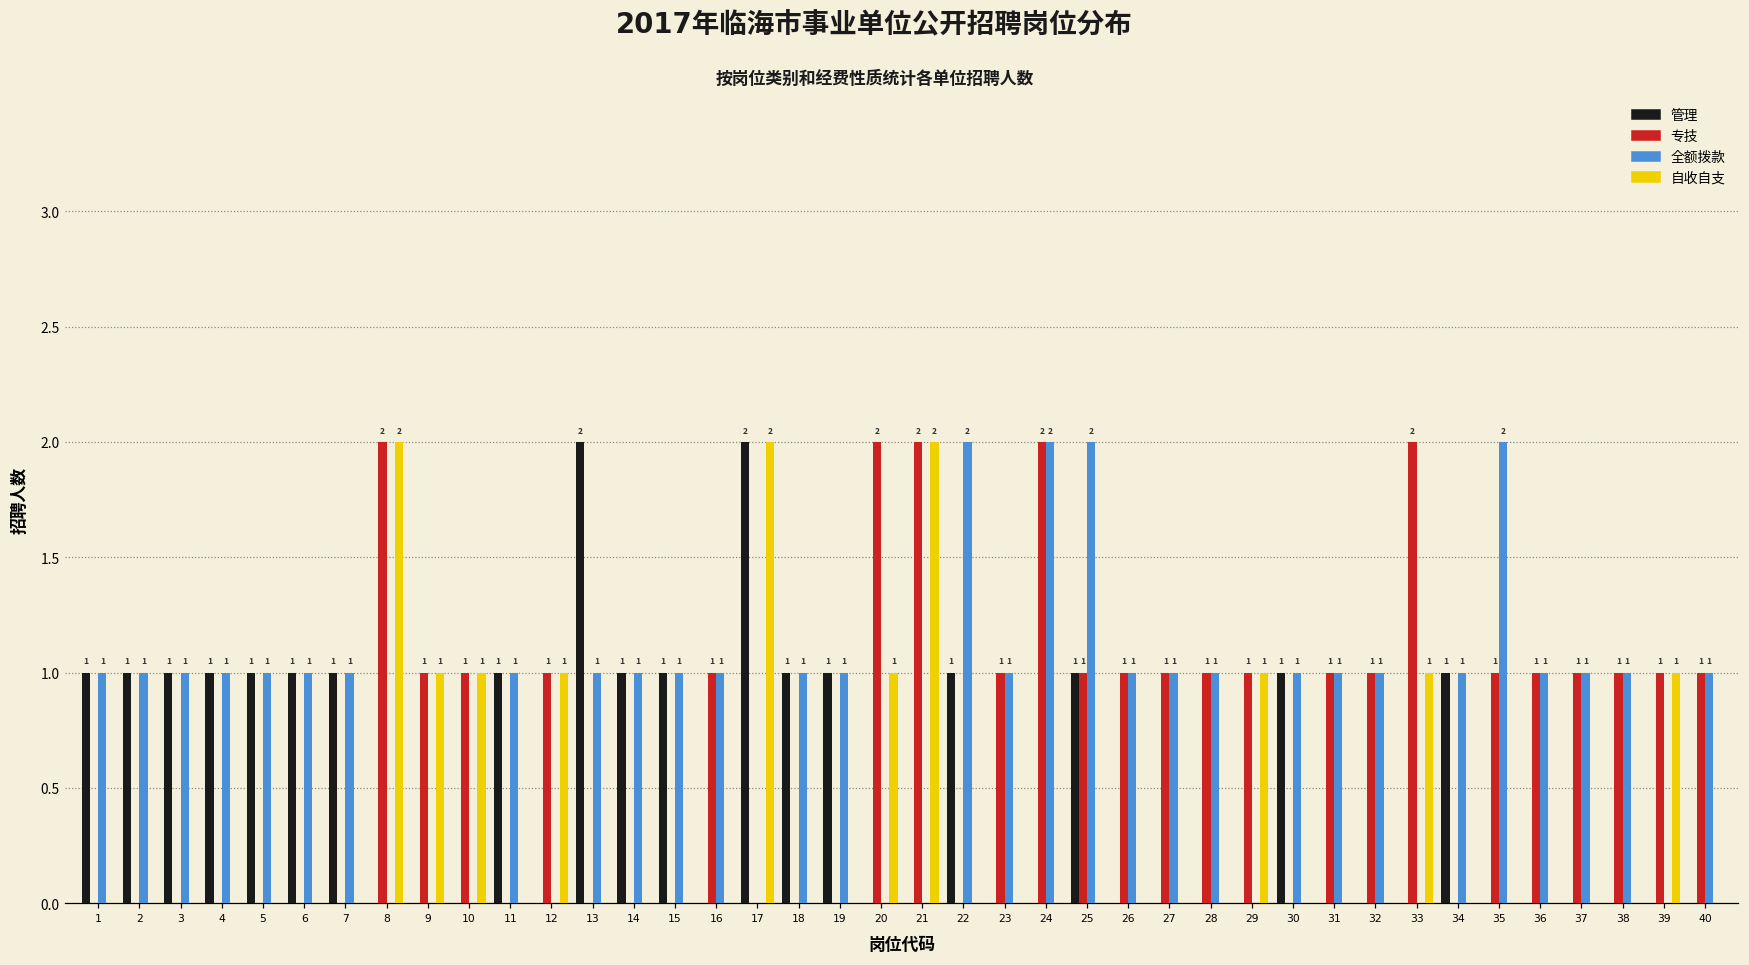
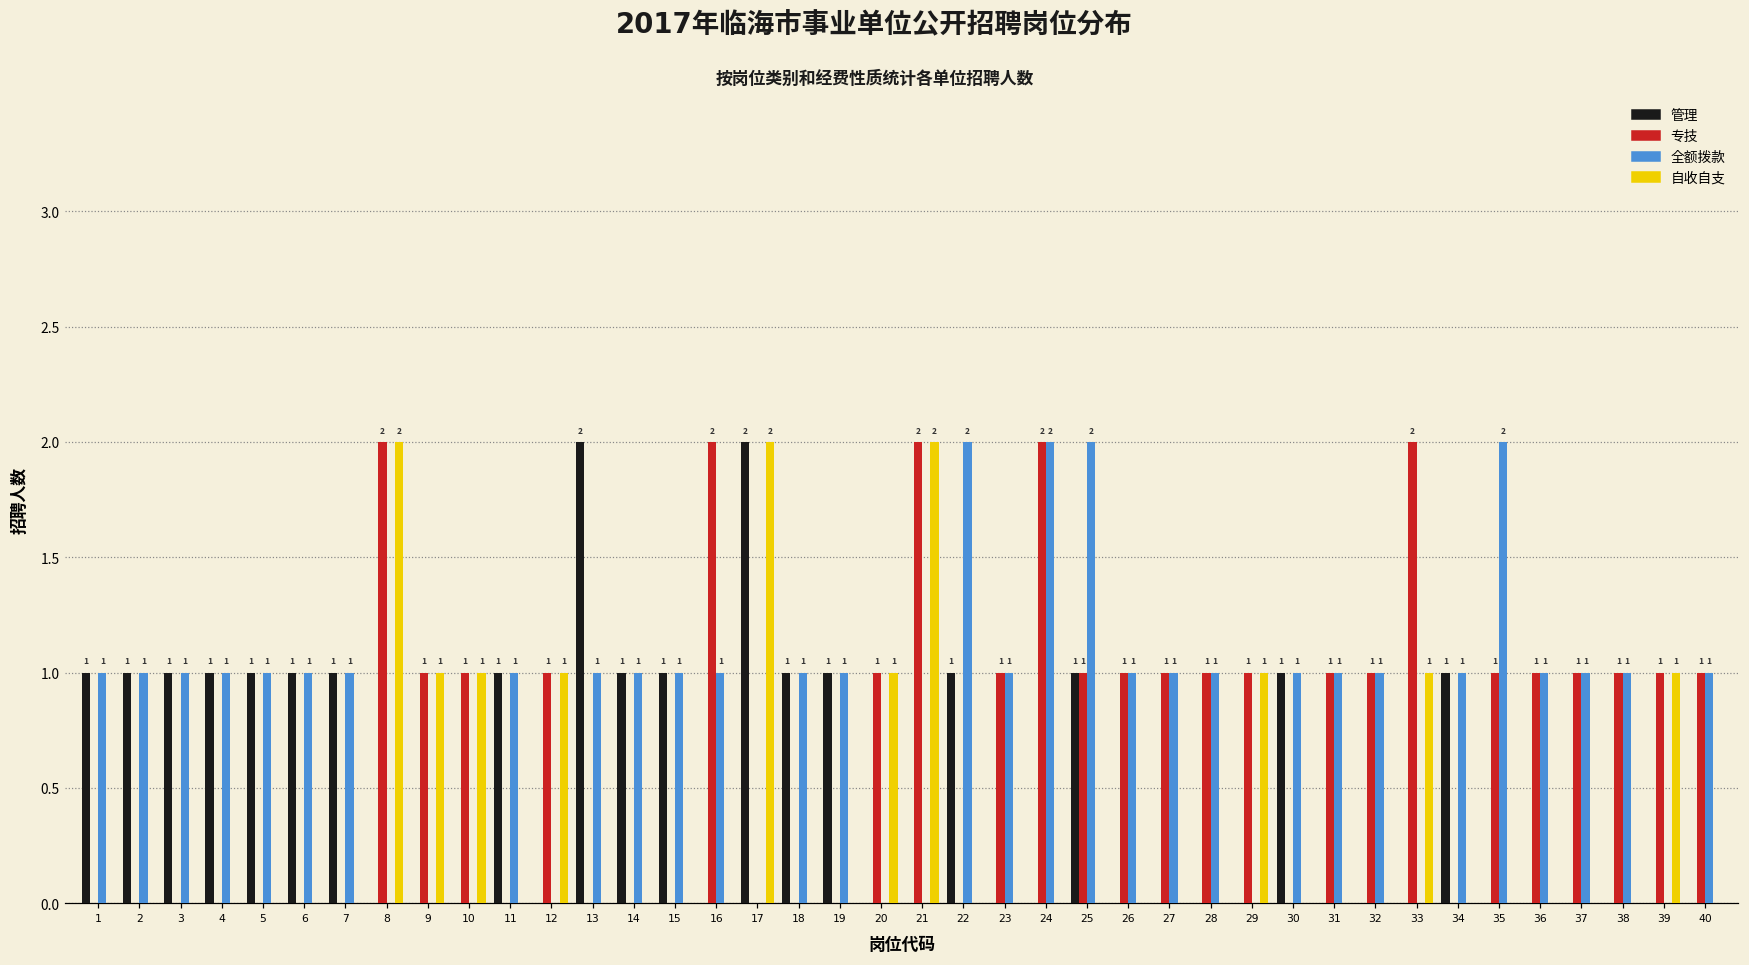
专技, 16: 1 -> 2
专技, 20: 2 -> 1
